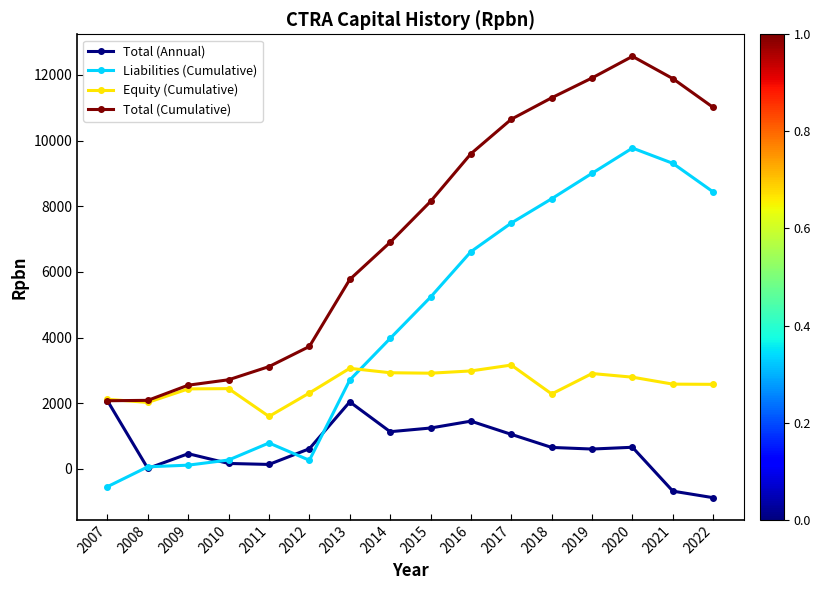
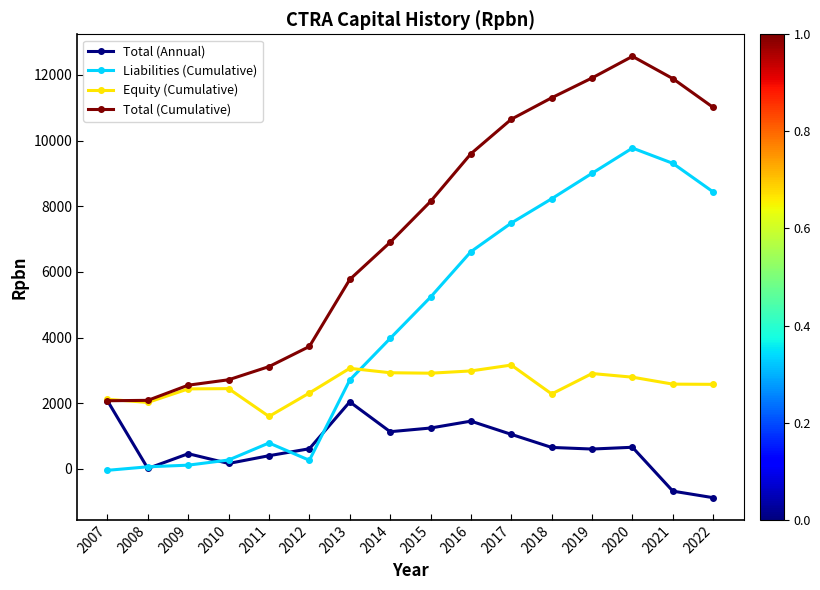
Liabilities (Cumulative), 2007: -500 -> 0
Total (Annual), 2011: 100 -> 400
